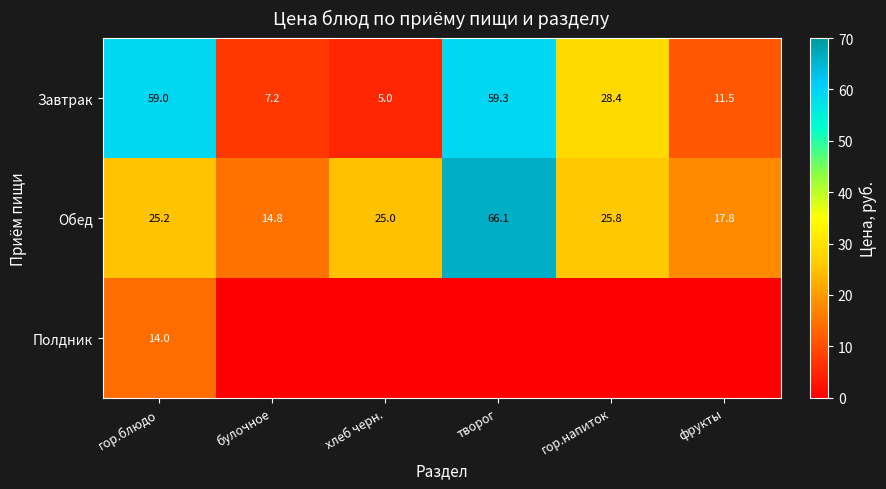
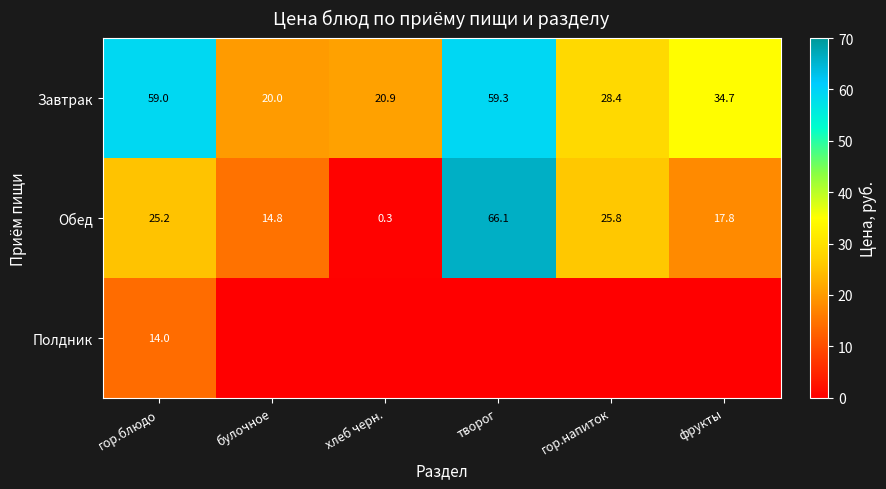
Завтрак, булочное: 7.2 -> 20.0
Завтрак, хлеб черн.: 5.0 -> 20.9
Завтрак, фрукты: 11.5 -> 34.7
Обед, хлеб черн.: 25.0 -> 0.3
